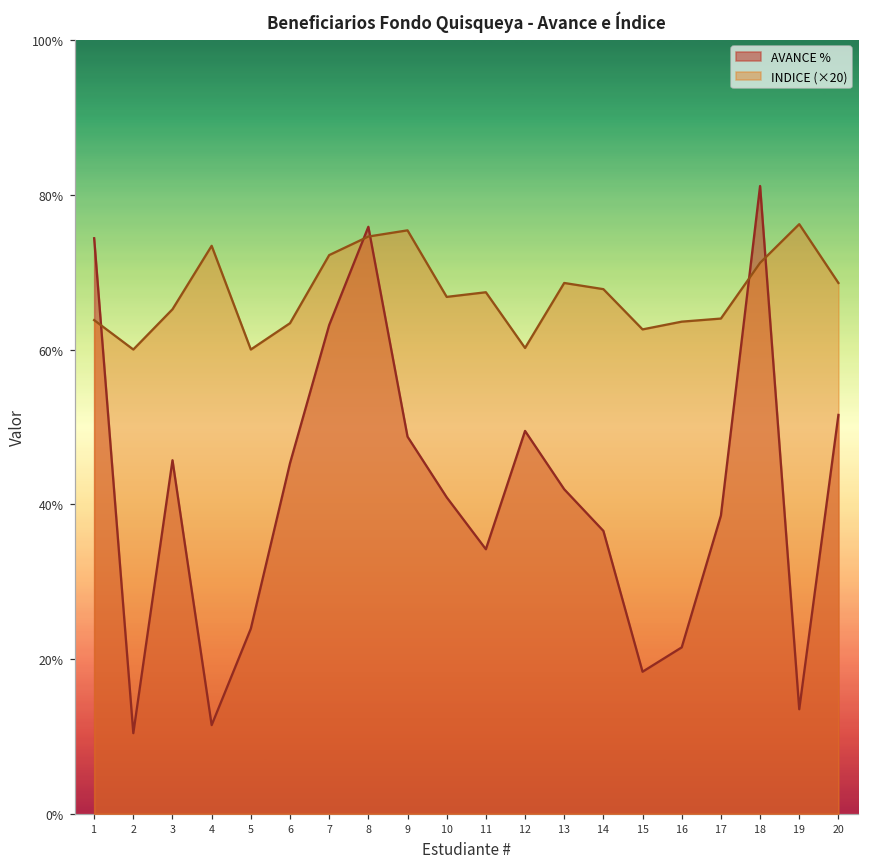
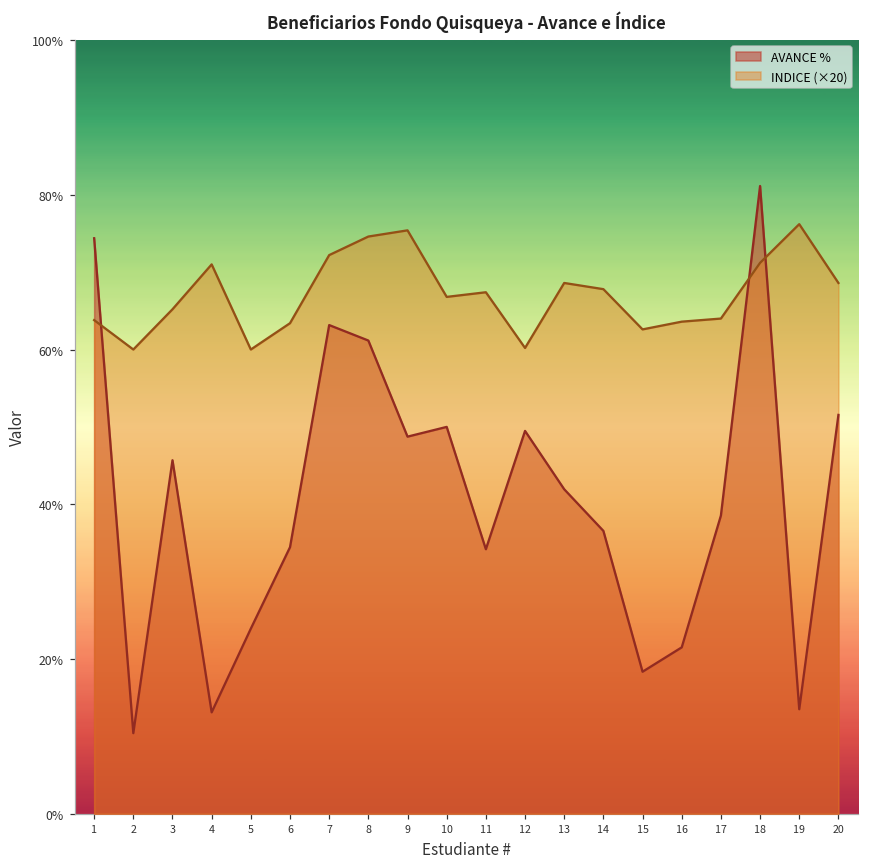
AVANCE %, 4: 11% -> 13%
INDICE (×20), 4: 73% -> 71%
AVANCE %, 6: 45% -> 34%
AVANCE %, 8: 76% -> 61%
AVANCE %, 10: 41% -> 50%
